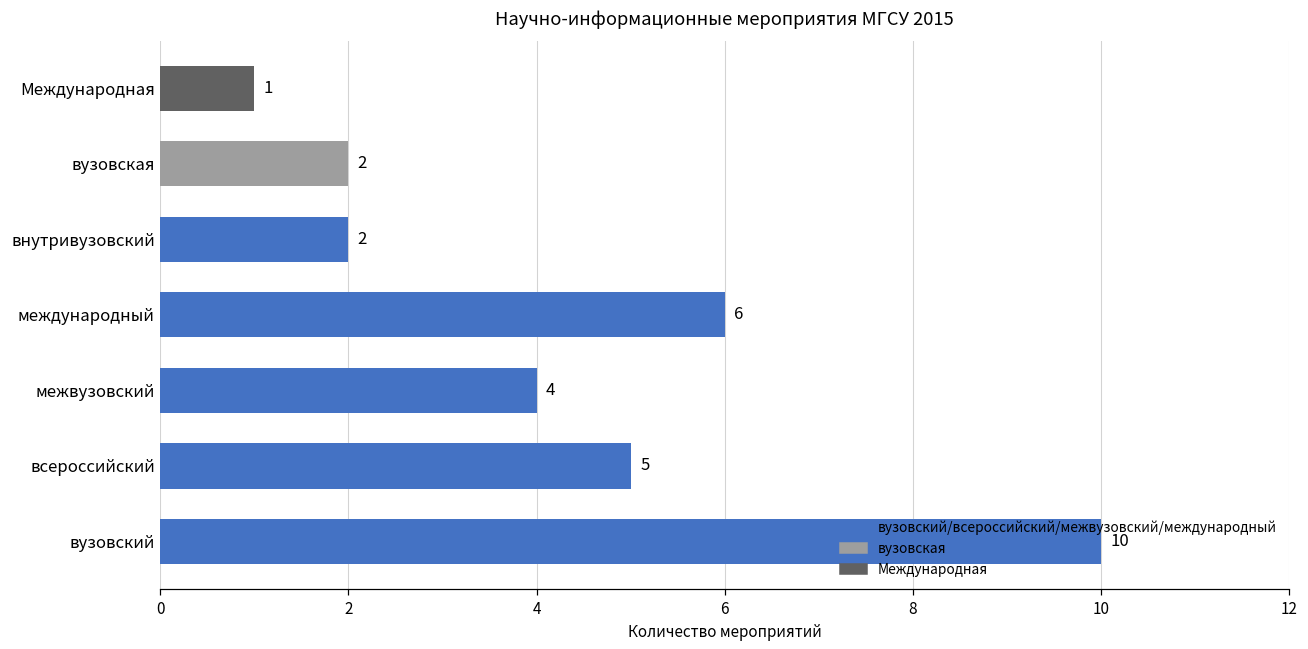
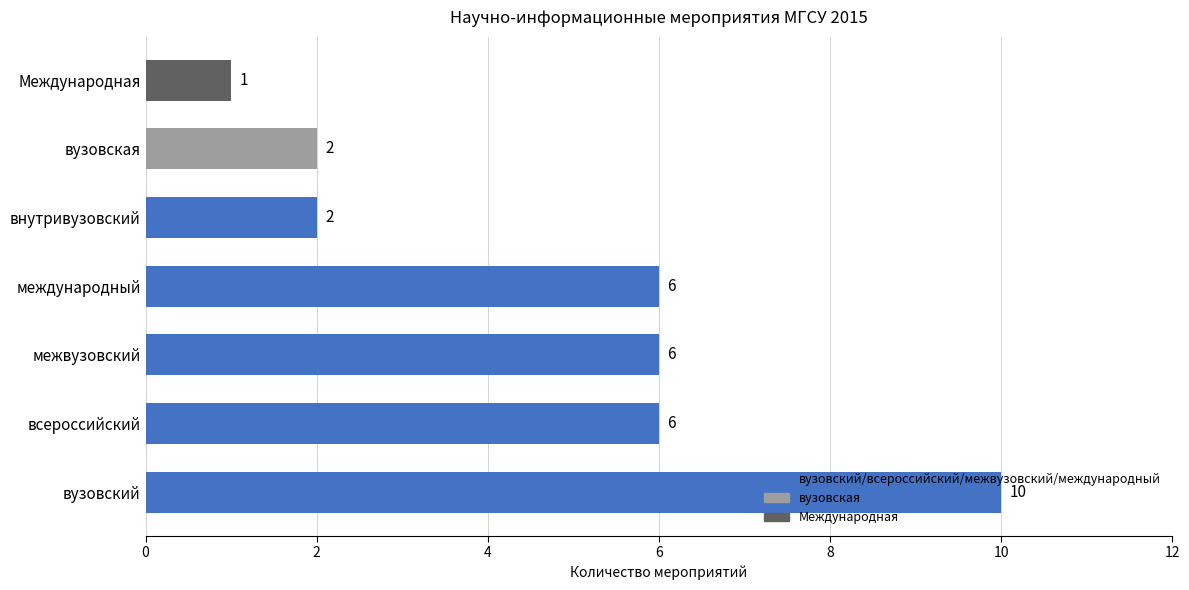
межвузовский: 4 -> 6
всероссийский: 5 -> 6
